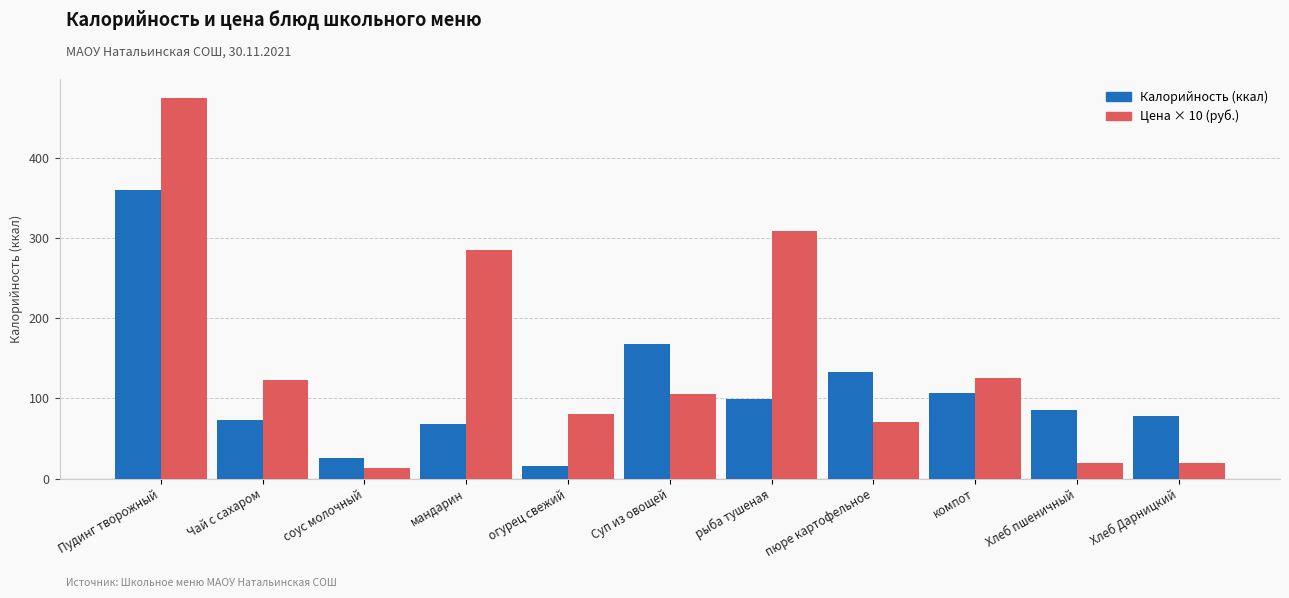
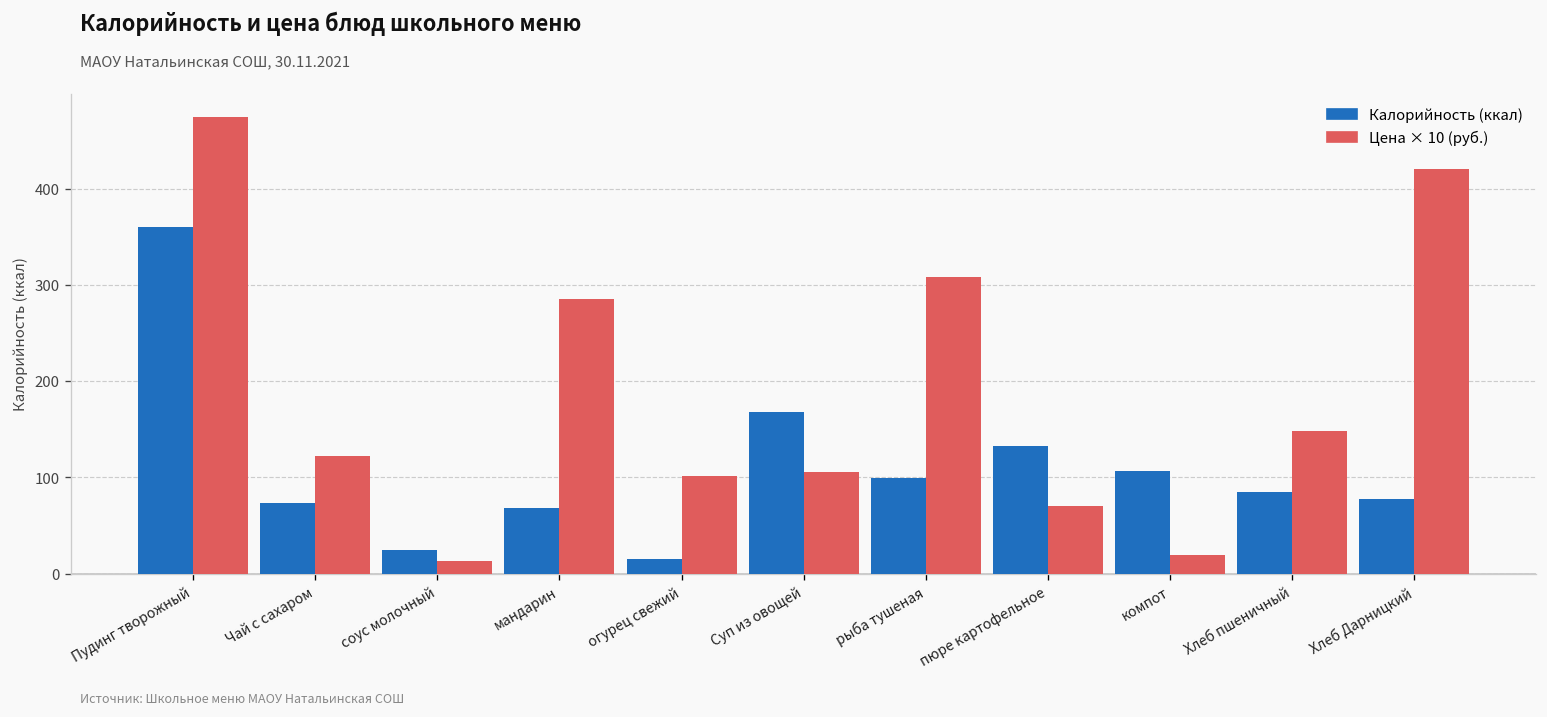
Цена × 10 (руб.), огурец свежий: 80 -> 100
Цена × 10 (руб.), компот: 130 -> 20
Цена × 10 (руб.), Хлеб пшеничный: 20 -> 150
Цена × 10 (руб.), Хлеб Дарницкий: 20 -> 420
